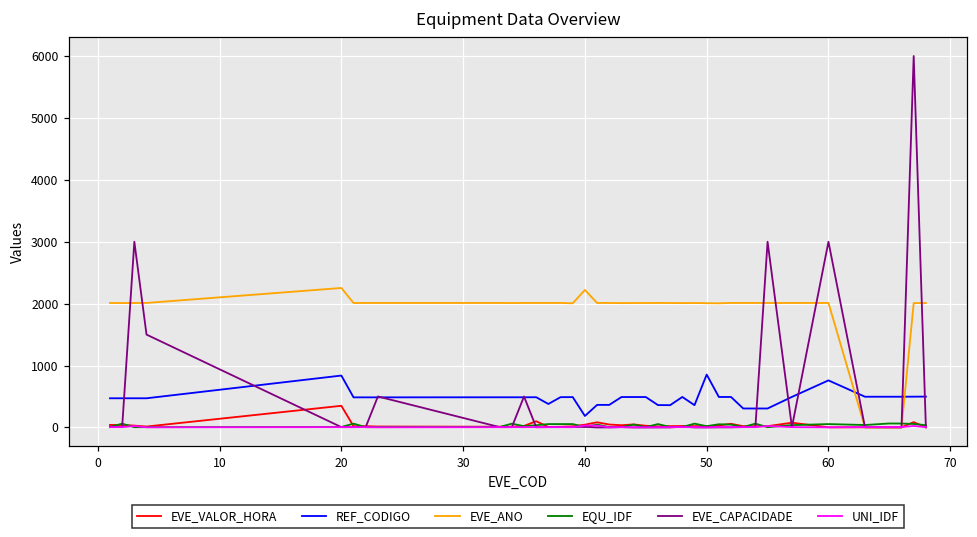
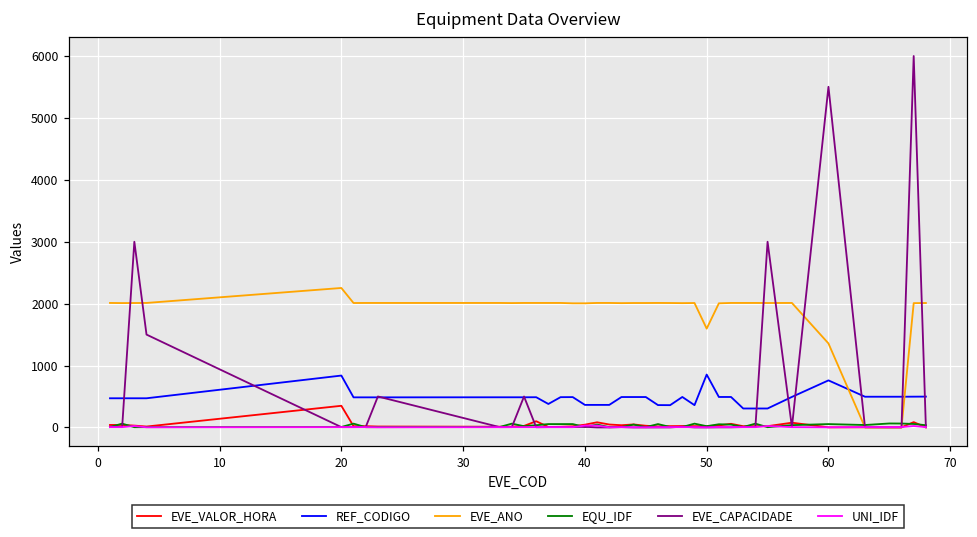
REF_CODIGO, 40: 200 -> 400
EVE_ANO, 40: 2200 -> 2000
EVE_ANO, 50: 2000 -> 1600
EVE_ANO, 60: 2000 -> 1400
EVE_CAPACIDADE, 60: 3000 -> 5500
